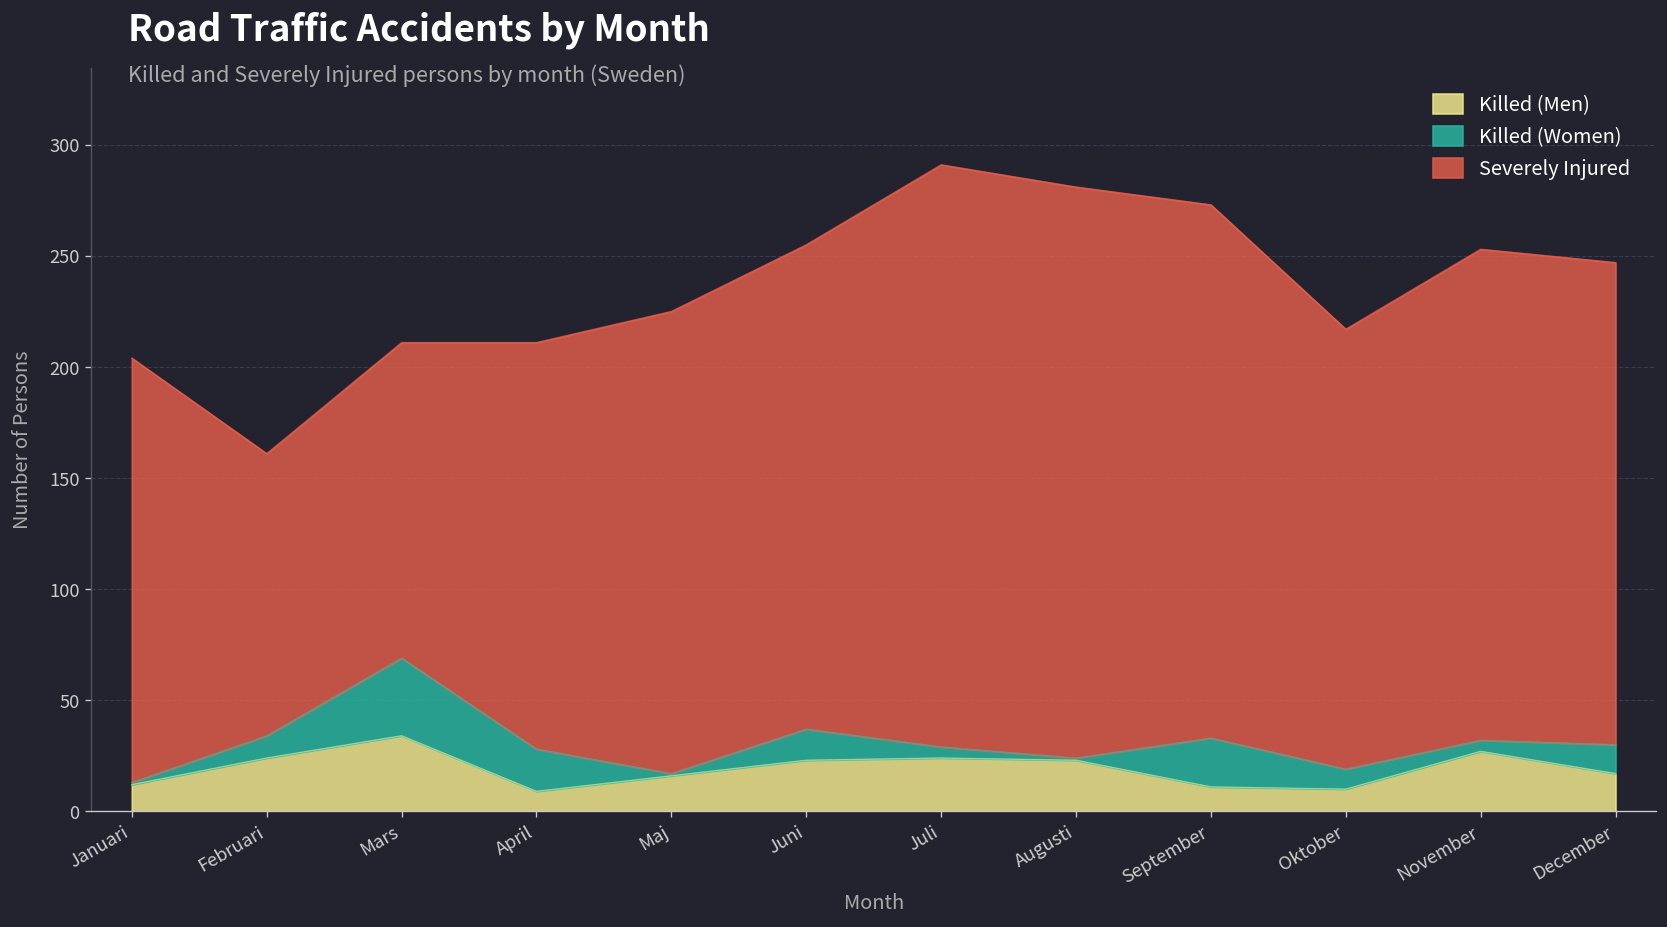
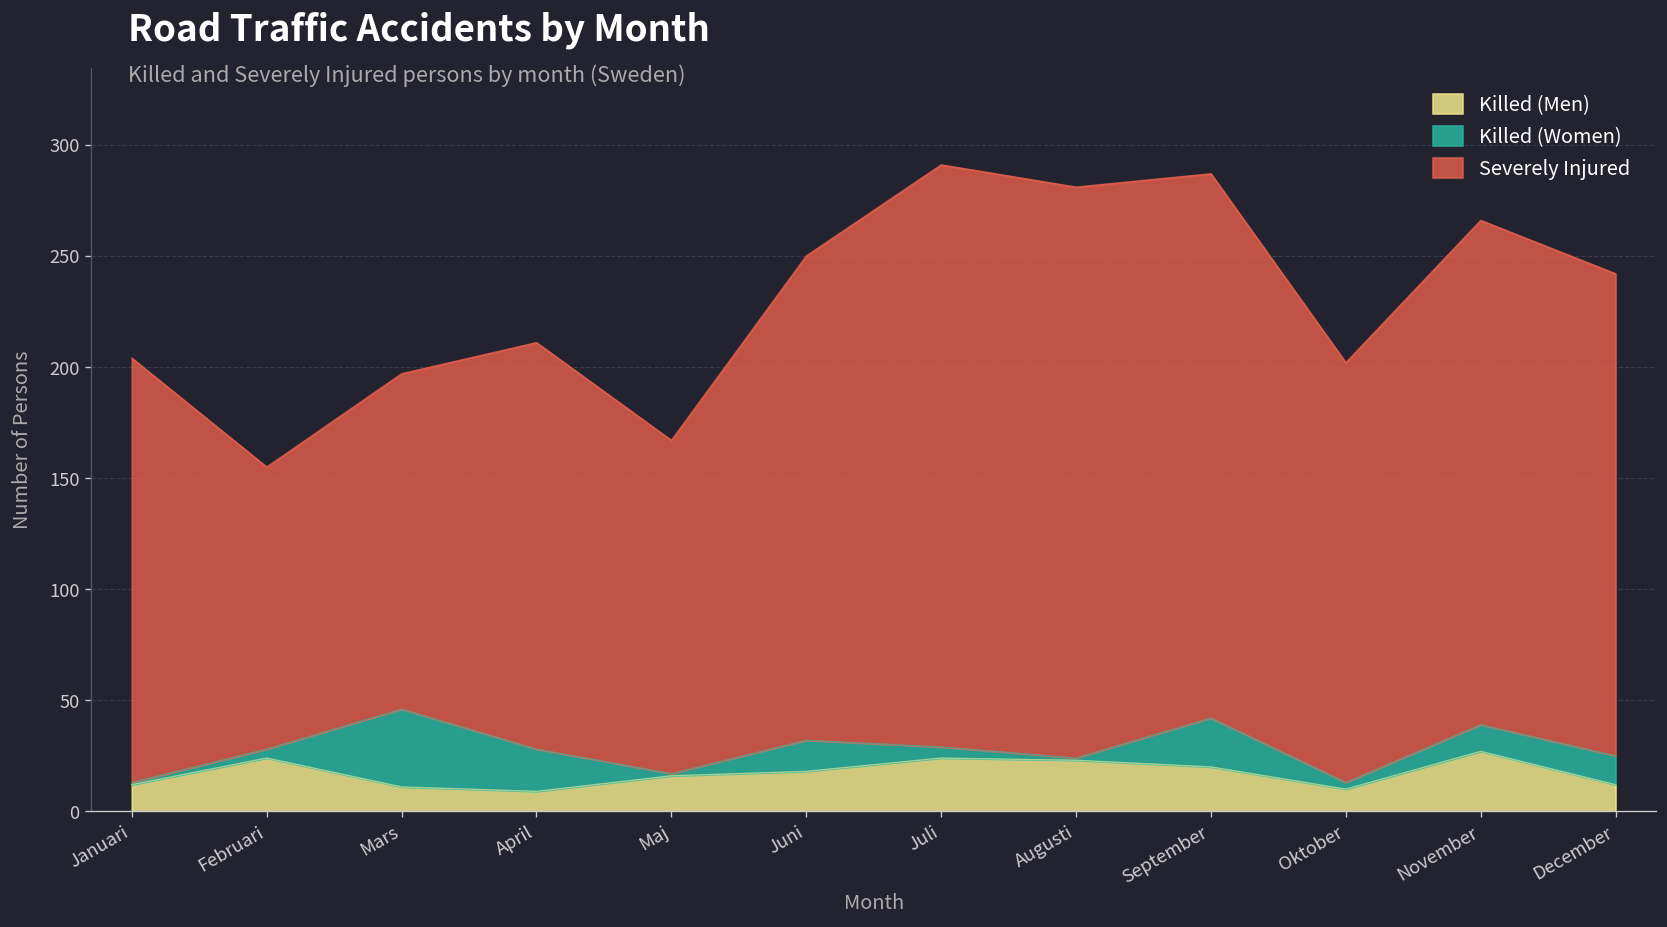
Killed (Women), Februari: 10 -> 4
Killed (Men), Mars: 34 -> 11
Severely Injured, Mars: 142 -> 151
Severely Injured, Maj: 208 -> 150
Killed (Men), Juni: 23 -> 18
Killed (Men), September: 11 -> 20
Severely Injured, September: 240 -> 245
Killed (Women), Oktober: 9 -> 3
Severely Injured, Oktober: 198 -> 189
Killed (Women), November: 5 -> 12
Severely Injured, November: 221 -> 227
Killed (Men), December: 17 -> 12
